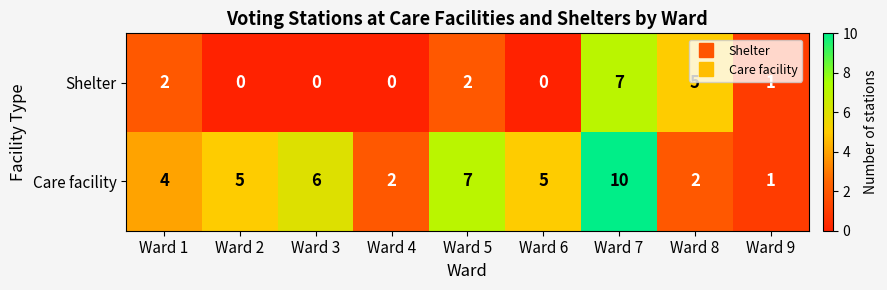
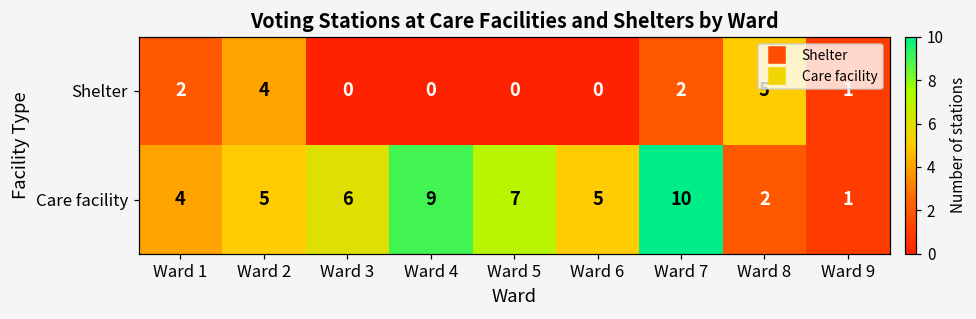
Shelter, Ward 2: 0 -> 4
Shelter, Ward 5: 2 -> 0
Shelter, Ward 7: 7 -> 2
Care facility, Ward 4: 2 -> 9
